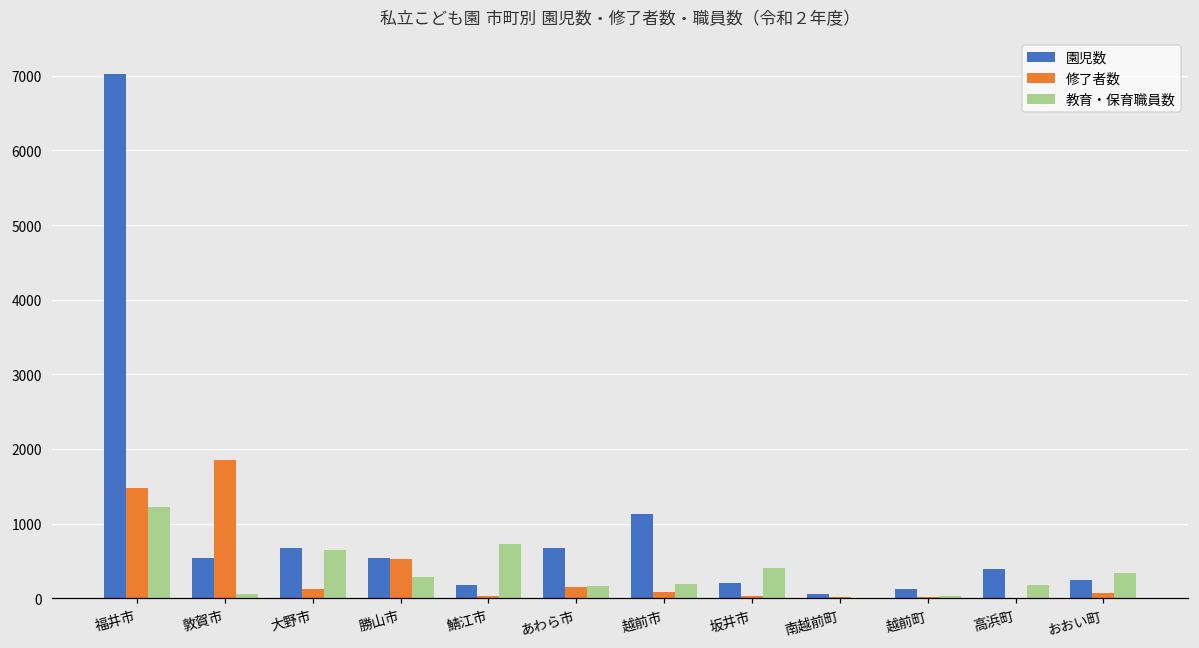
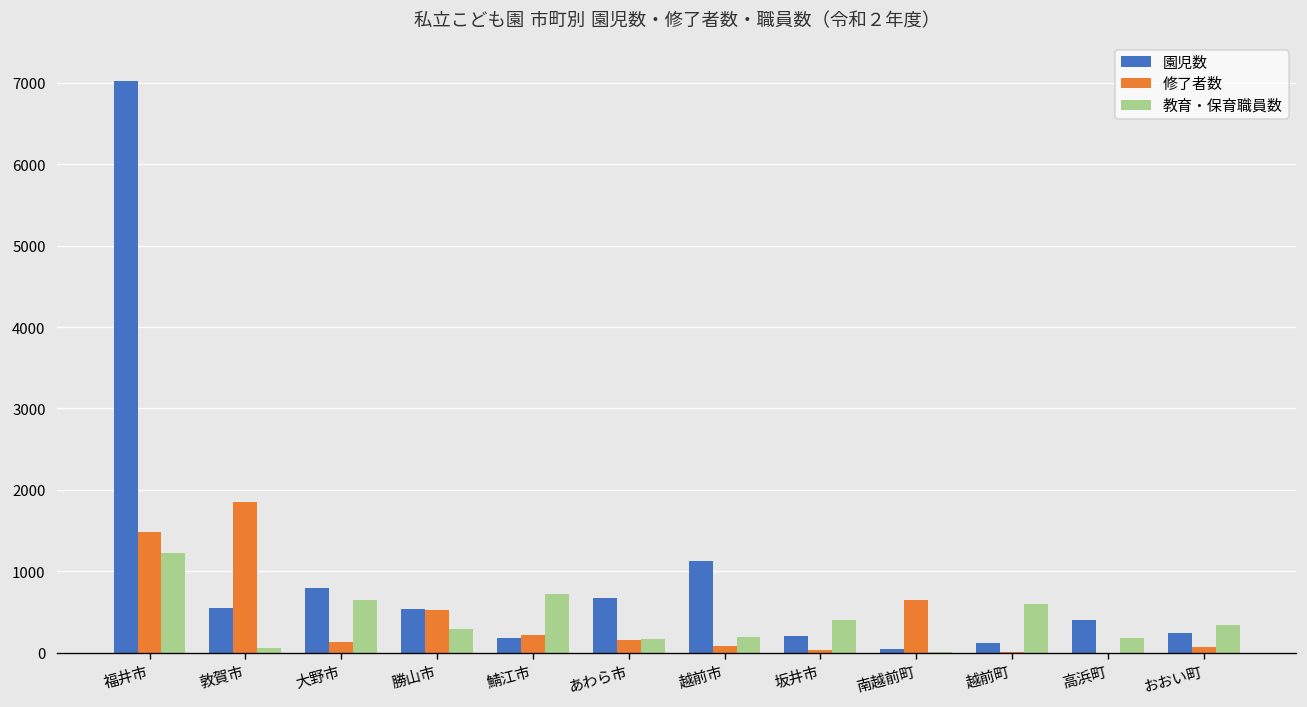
園児数, 大野市: 700 -> 800
修了者数, 鯖江市: 0 -> 200
修了者数, 南越前町: 0 -> 600
教育・保育職員数, 越前町: 0 -> 600
